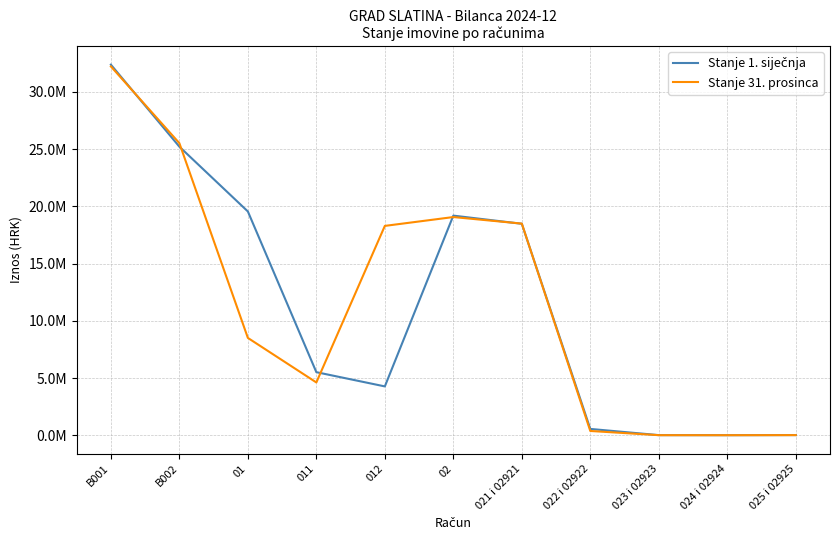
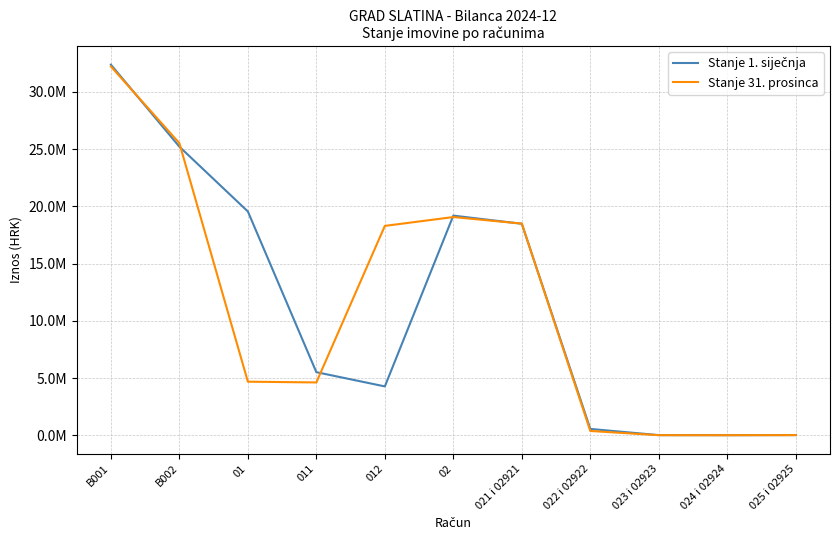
Stanje 31. prosinca, 01: 8500000 -> 4700000
